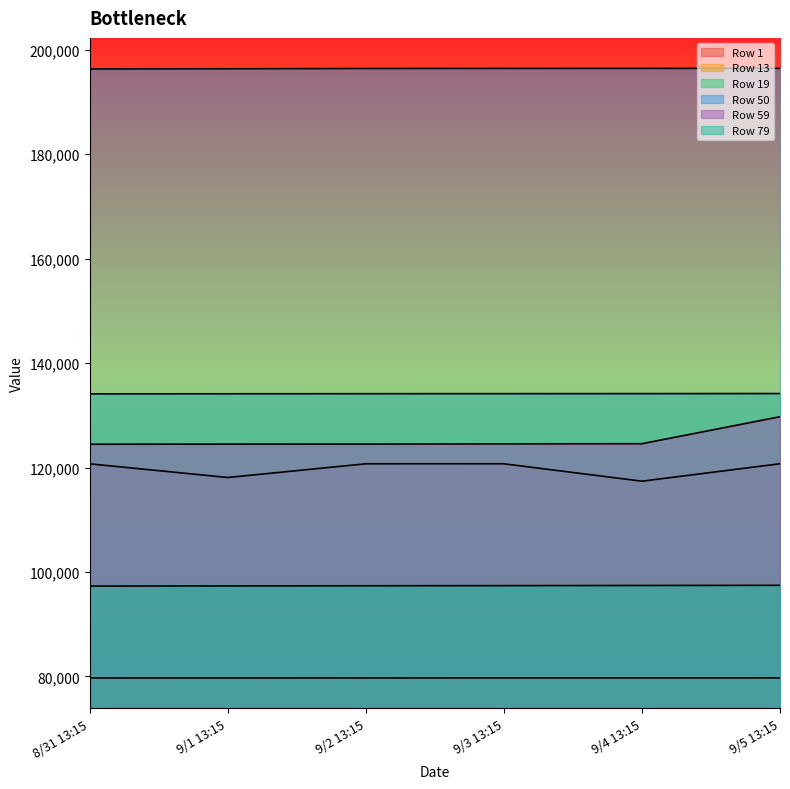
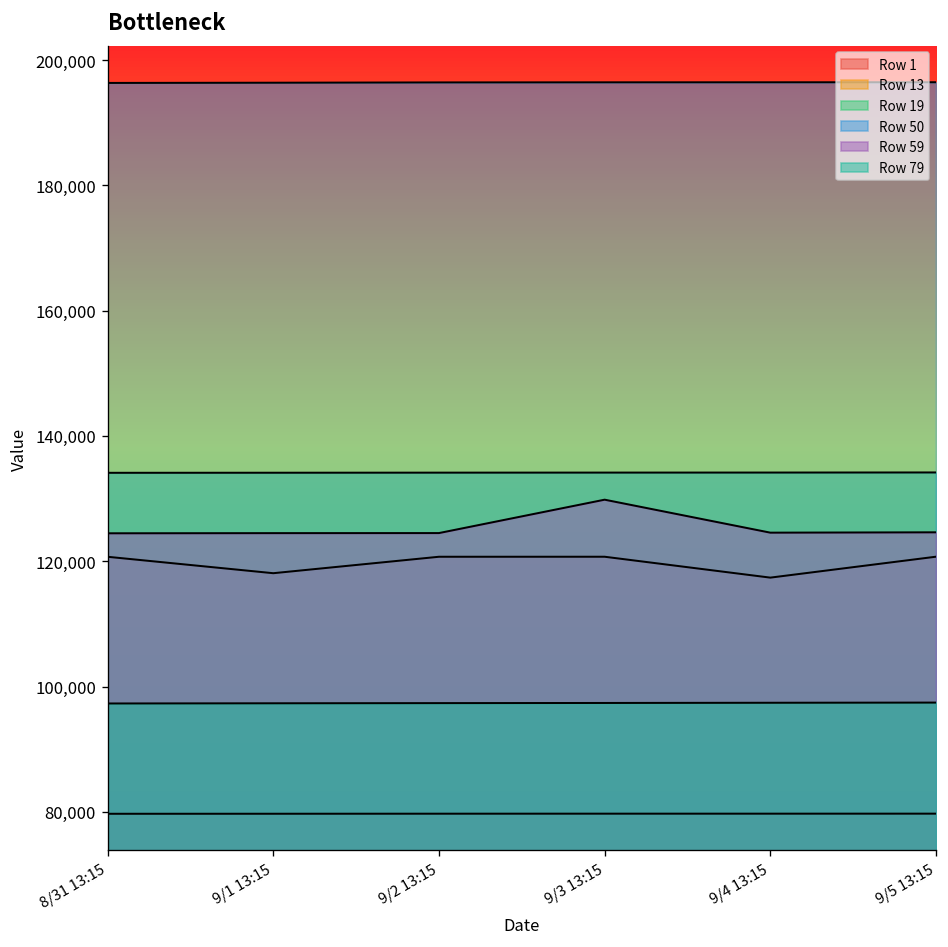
Row 59, 9/3 13:15: 125,000 -> 130,000
Row 59, 9/5 13:15: 130,000 -> 125,000
